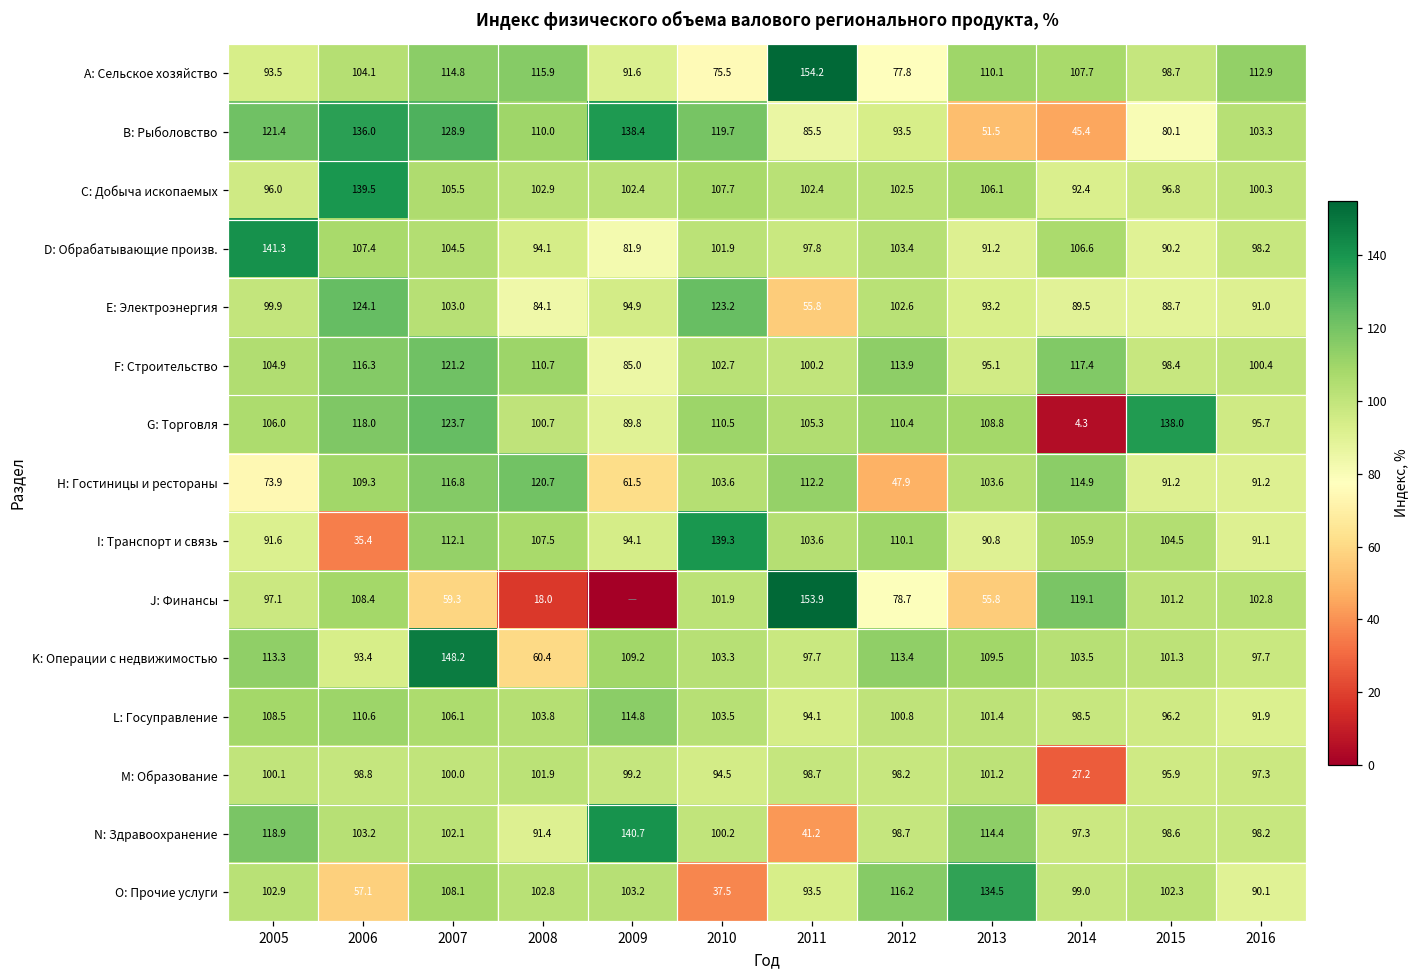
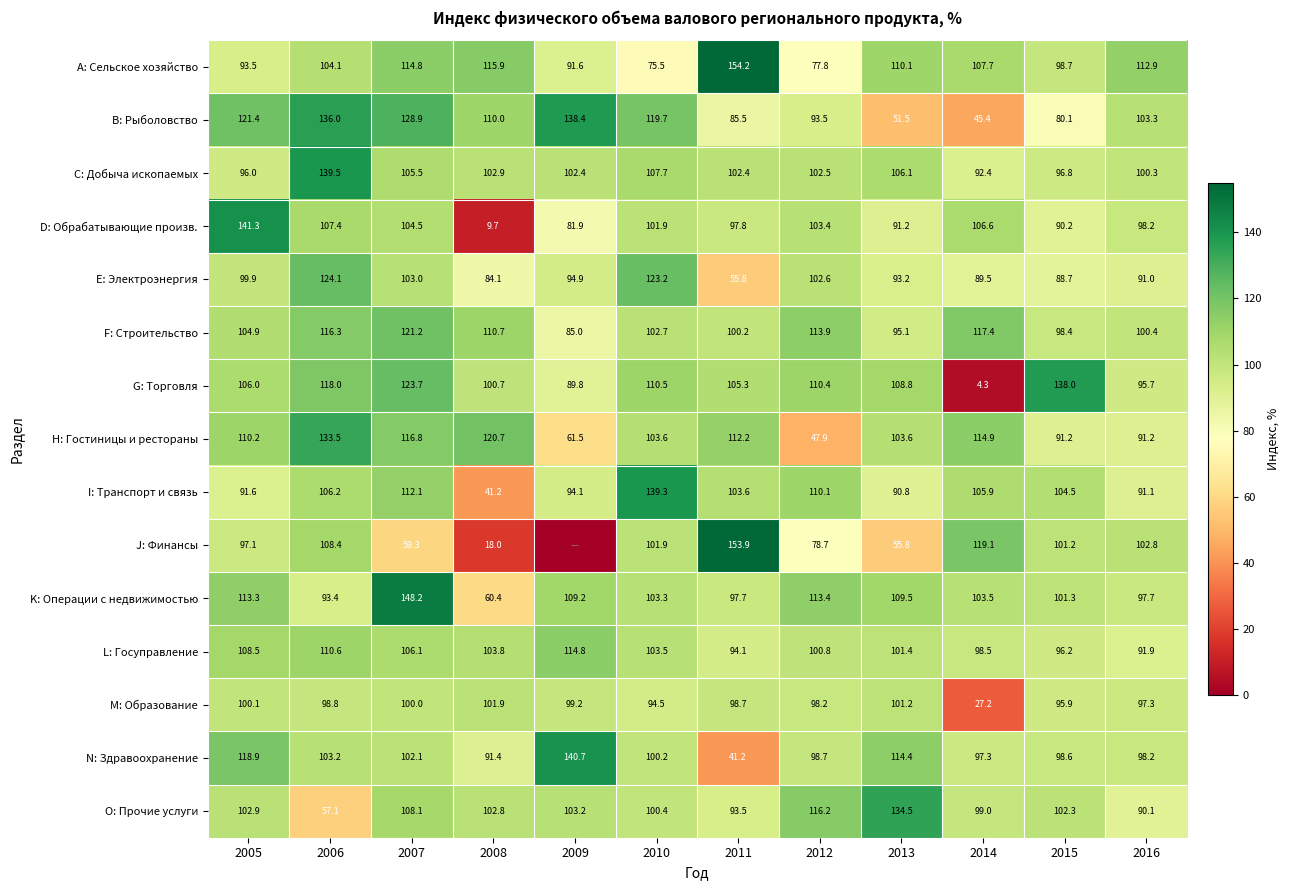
D: Обрабатывающие произв., 2008: 94.1 -> 9.7
H: Гостиницы и рестораны, 2005: 73.9 -> 110.2
H: Гостиницы и рестораны, 2006: 109.3 -> 133.5
I: Транспорт и связь, 2006: 35.4 -> 106.2
I: Транспорт и связь, 2008: 107.5 -> 41.2
O: Прочие услуги, 2010: 37.5 -> 100.4
